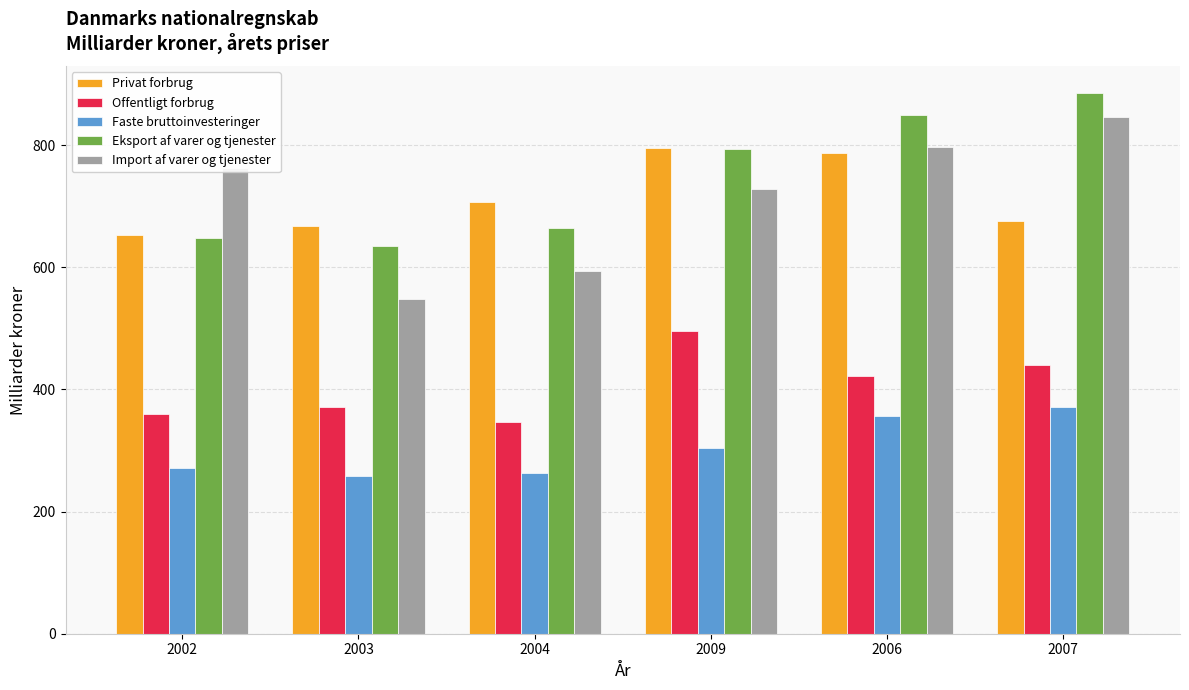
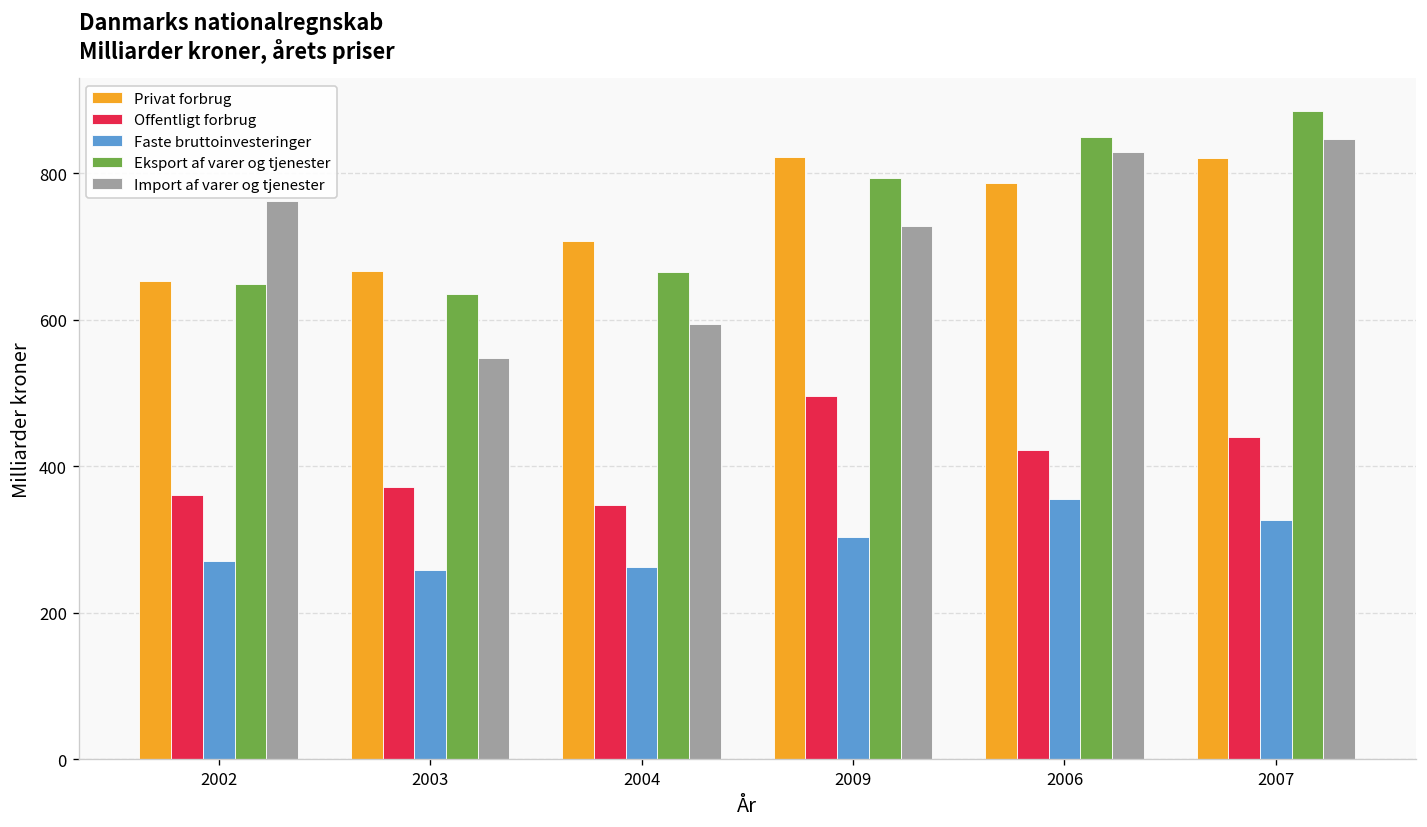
Privat forbrug, 2009: 790 -> 820
Import af varer og tjenester, 2006: 800 -> 830
Privat forbrug, 2007: 680 -> 820
Faste bruttoinvesteringer, 2007: 370 -> 330
